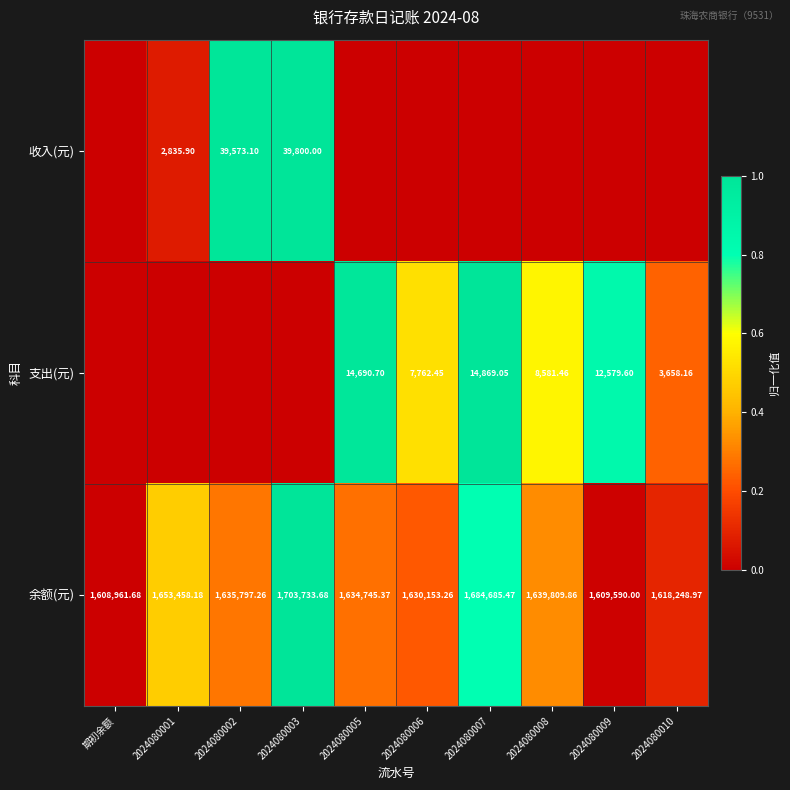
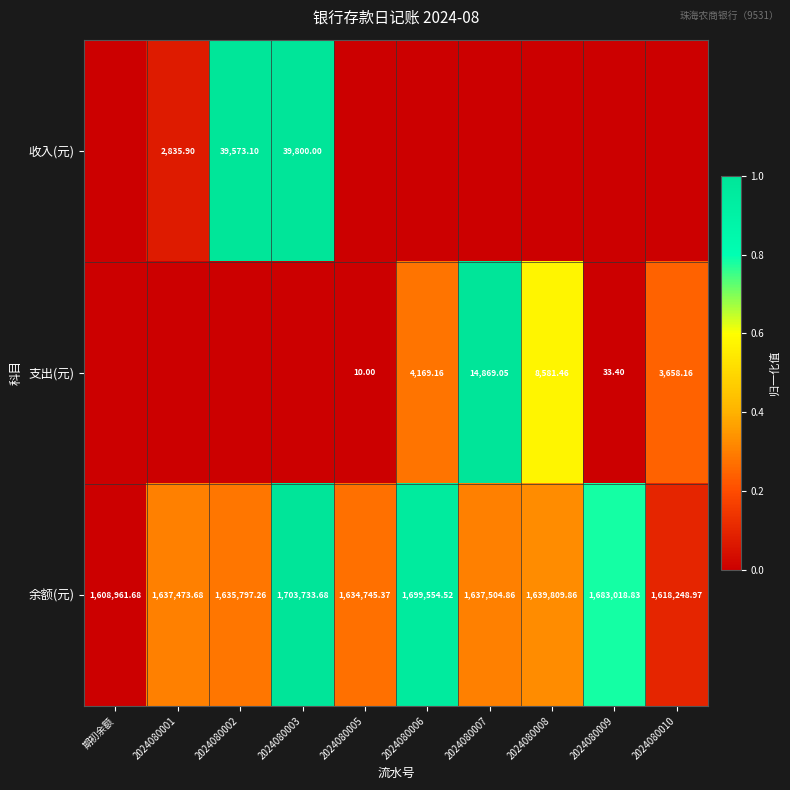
支出(元), 2024080005: 14,690.70 -> 10.00
支出(元), 2024080006: 7,762.45 -> 4,169.16
支出(元), 2024080009: 12,579.60 -> 33.40
余额(元), 2024080001: 1,653,458.18 -> 1,637,473.68
余额(元), 2024080006: 1,630,153.26 -> 1,699,554.52
余额(元), 2024080007: 1,684,685.47 -> 1,637,504.86
余额(元), 2024080009: 1,609,590.00 -> 1,683,018.83
